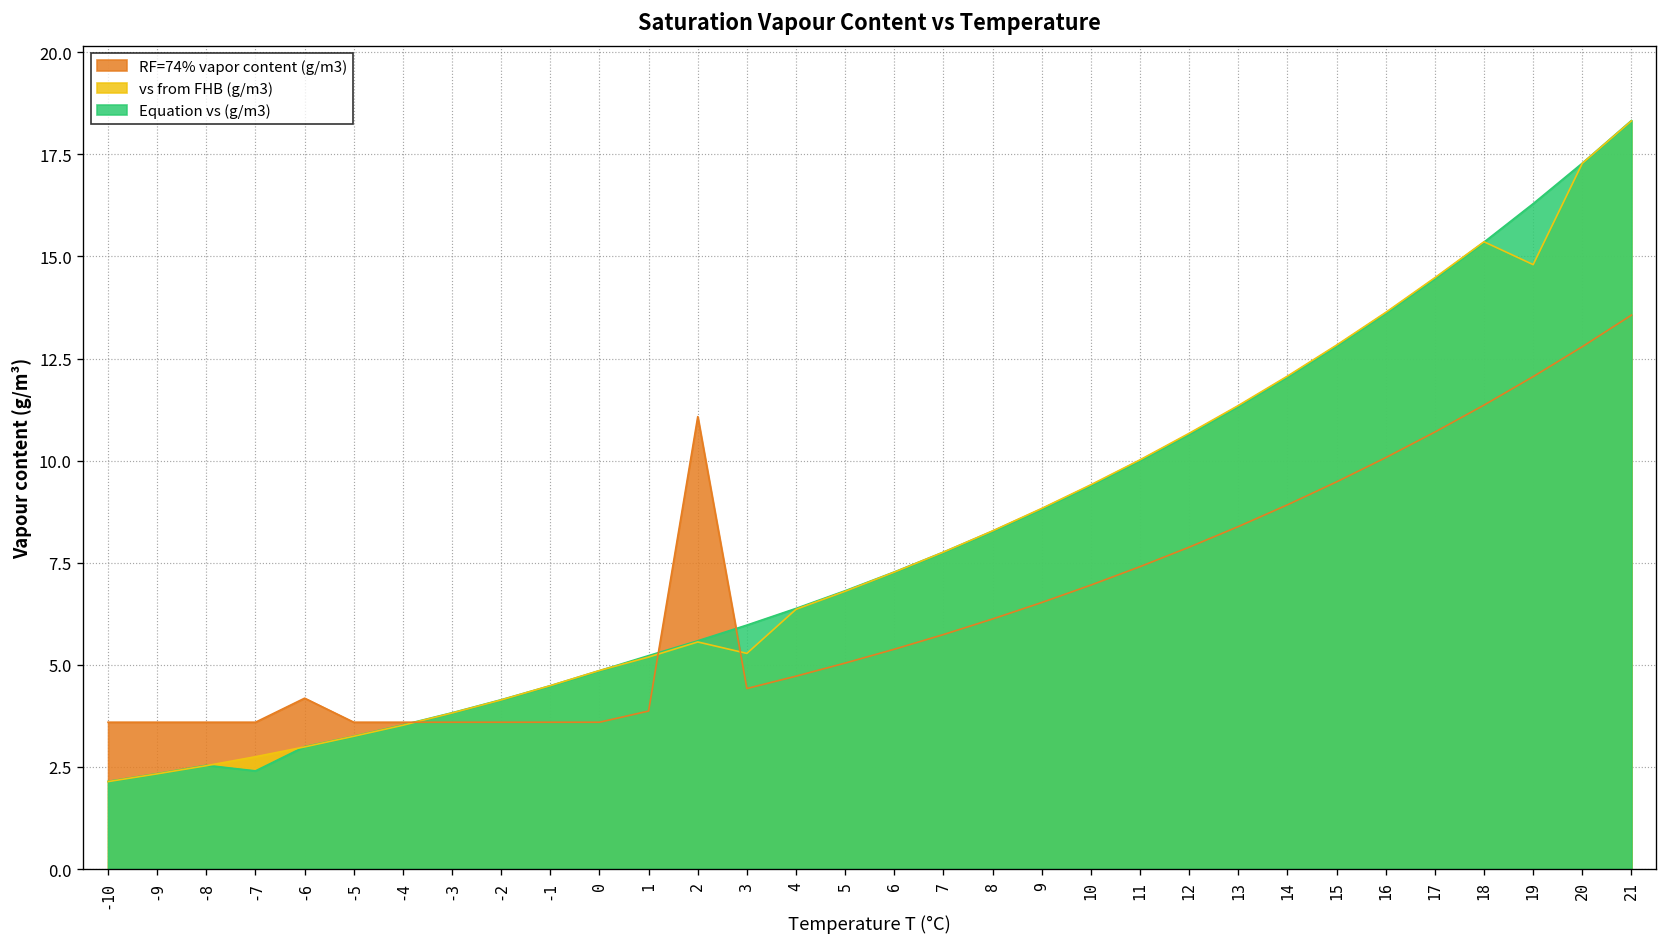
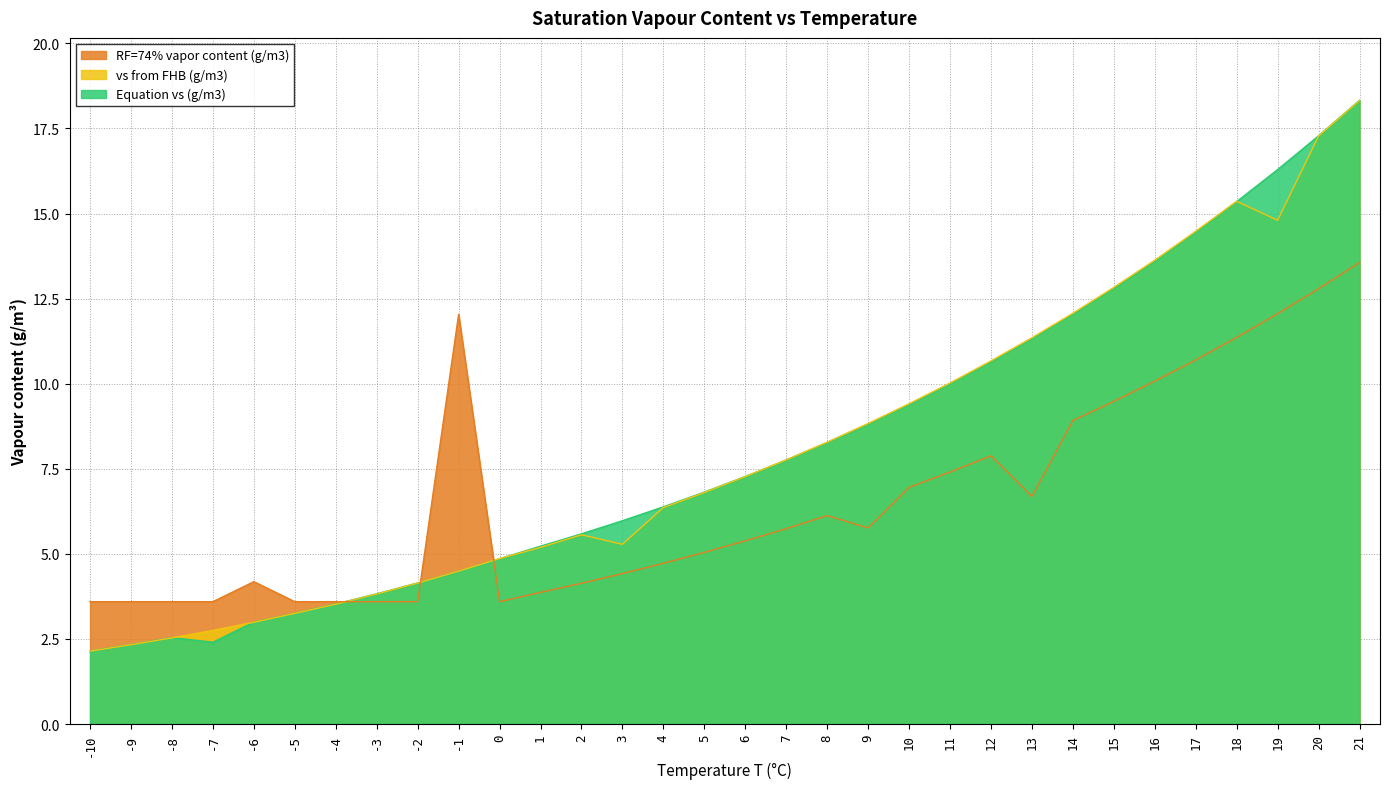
RF=74% vapor content (g/m3), -1: 3.6 -> 12.0
RF=74% vapor content (g/m3), 2: 11.1 -> 4.1
RF=74% vapor content (g/m3), 9: 6.5 -> 5.8
RF=74% vapor content (g/m3), 13: 8.4 -> 6.7
